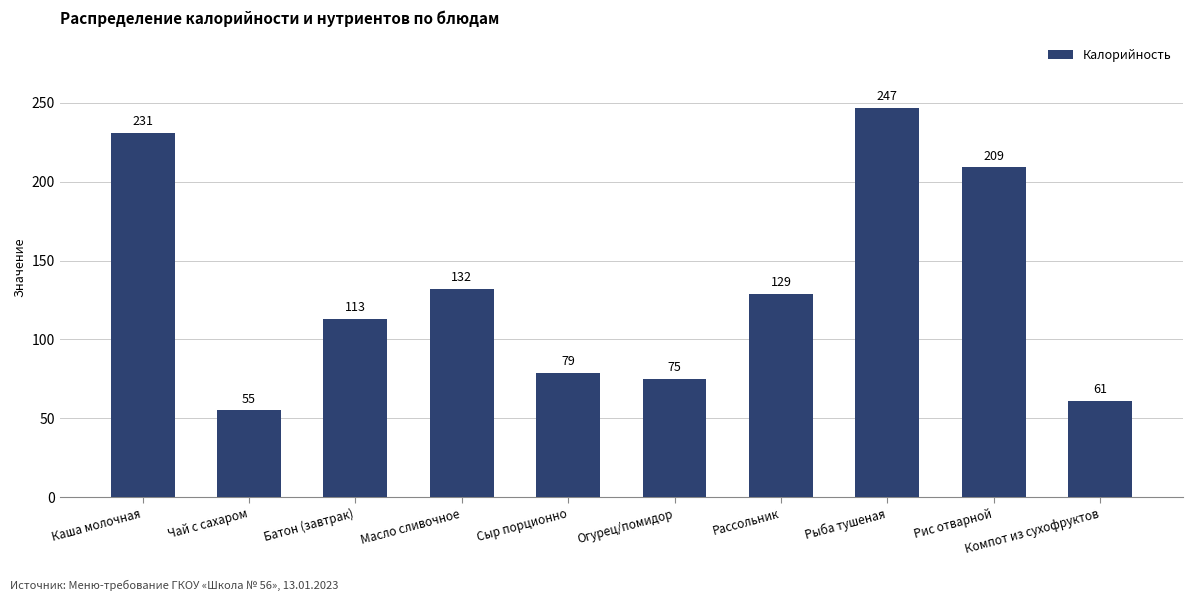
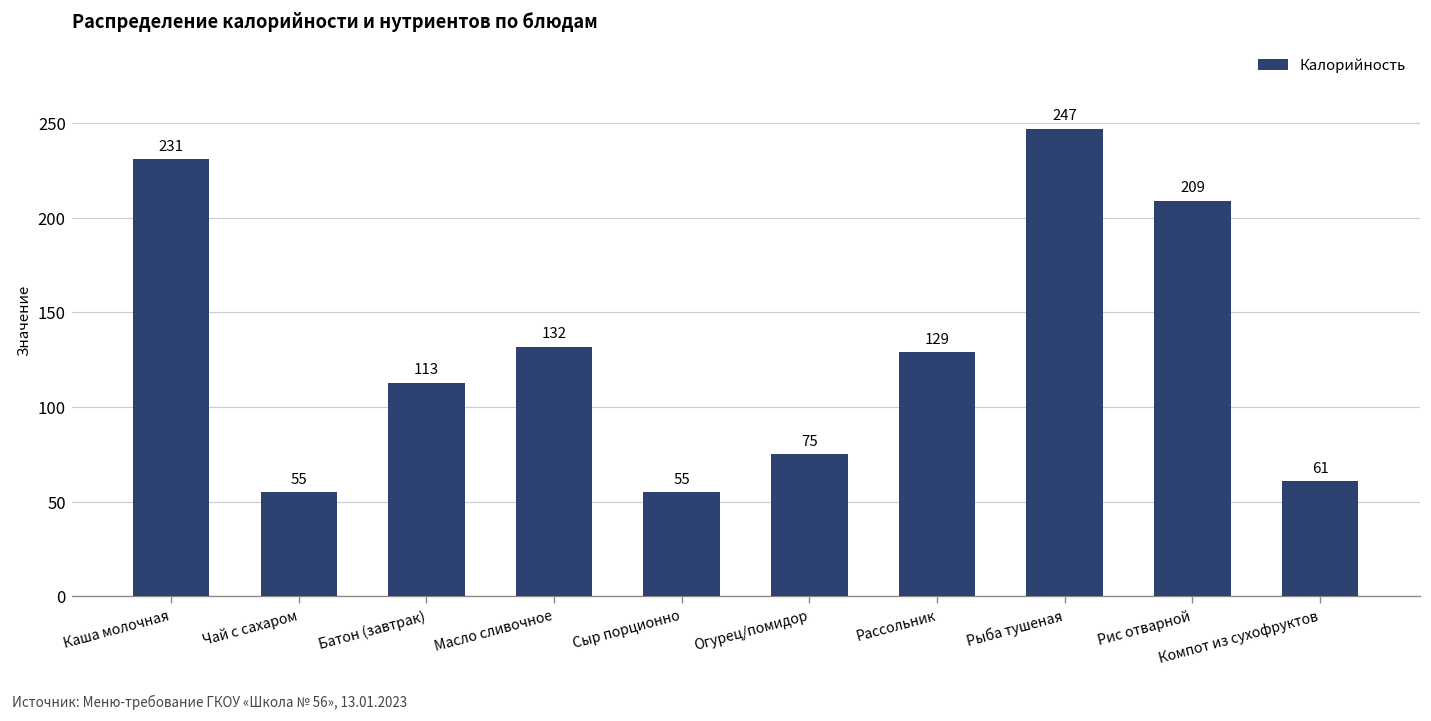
Сыр порционно: 79 -> 55
